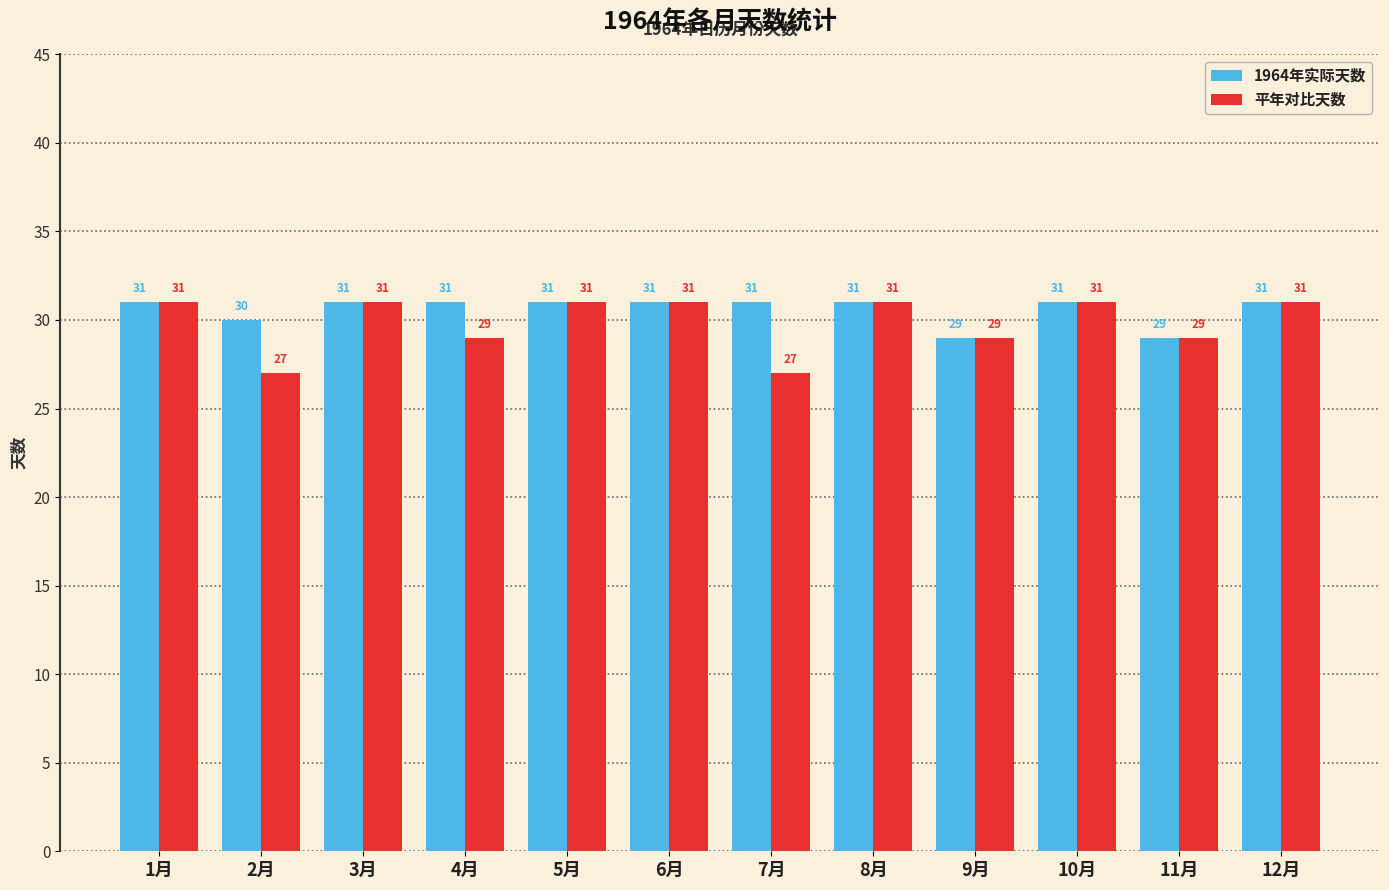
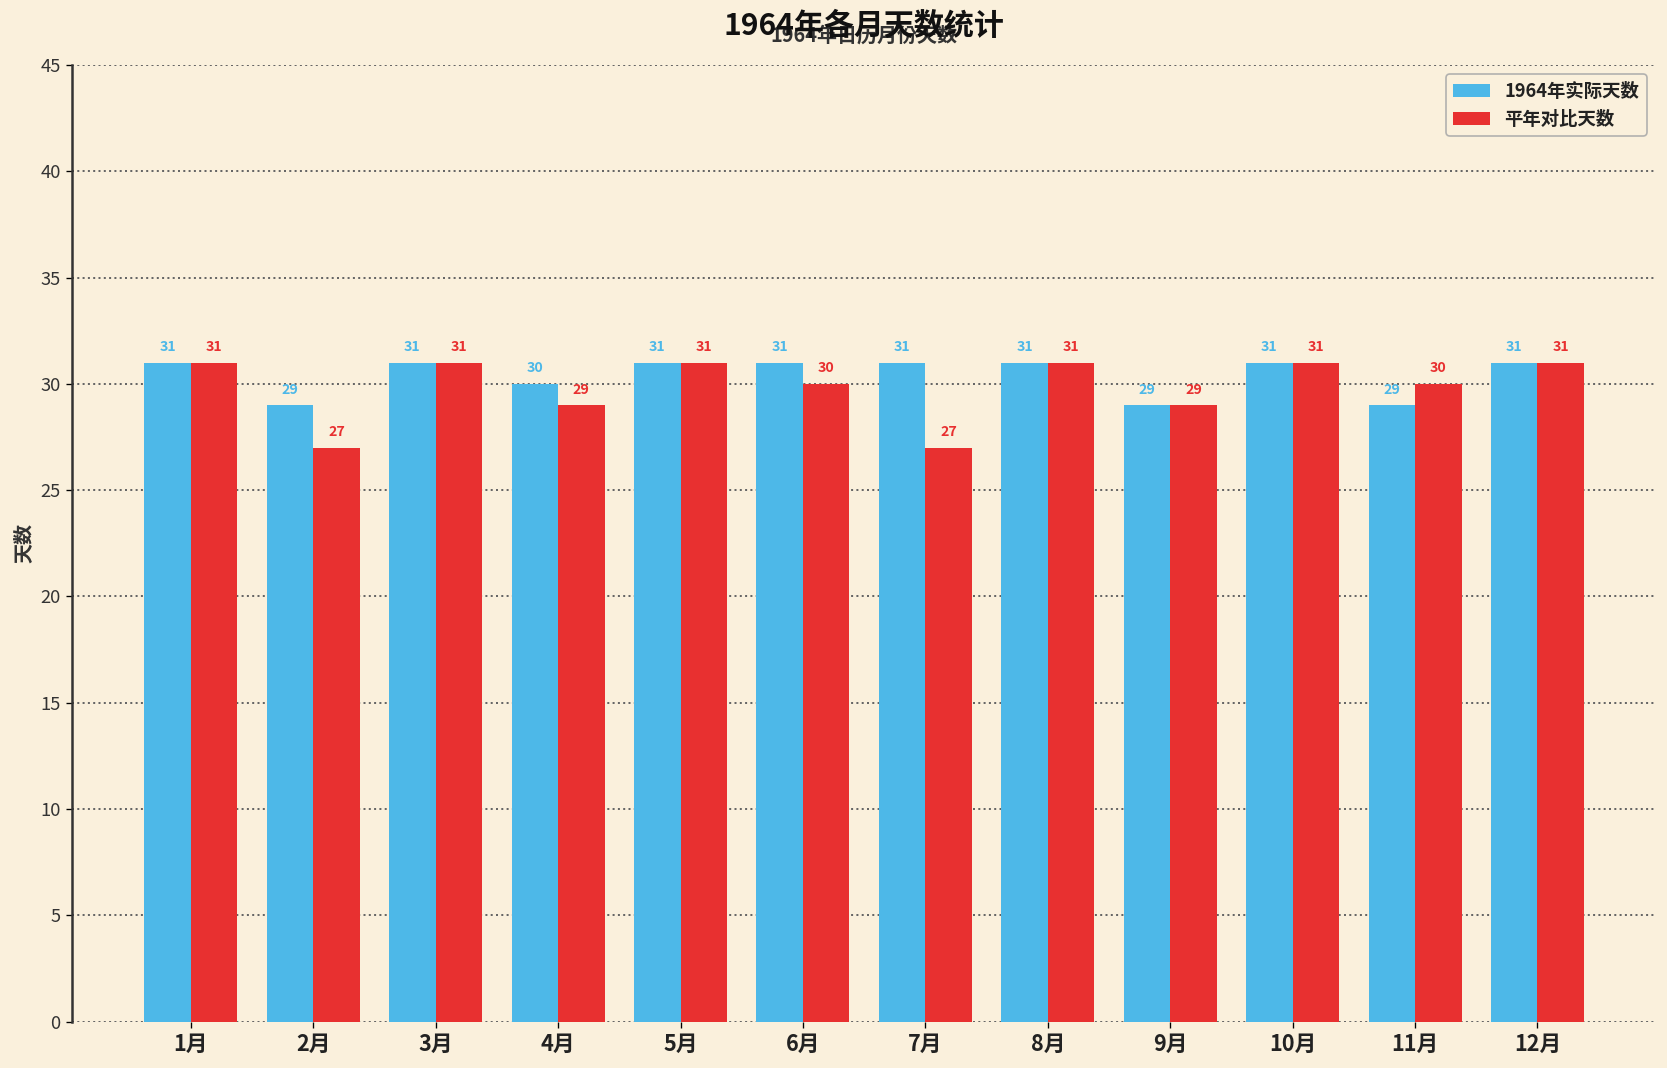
1964年实际天数, 2月: 30 -> 29
1964年实际天数, 4月: 31 -> 30
平年对比天数, 6月: 31 -> 30
平年对比天数, 11月: 29 -> 30
